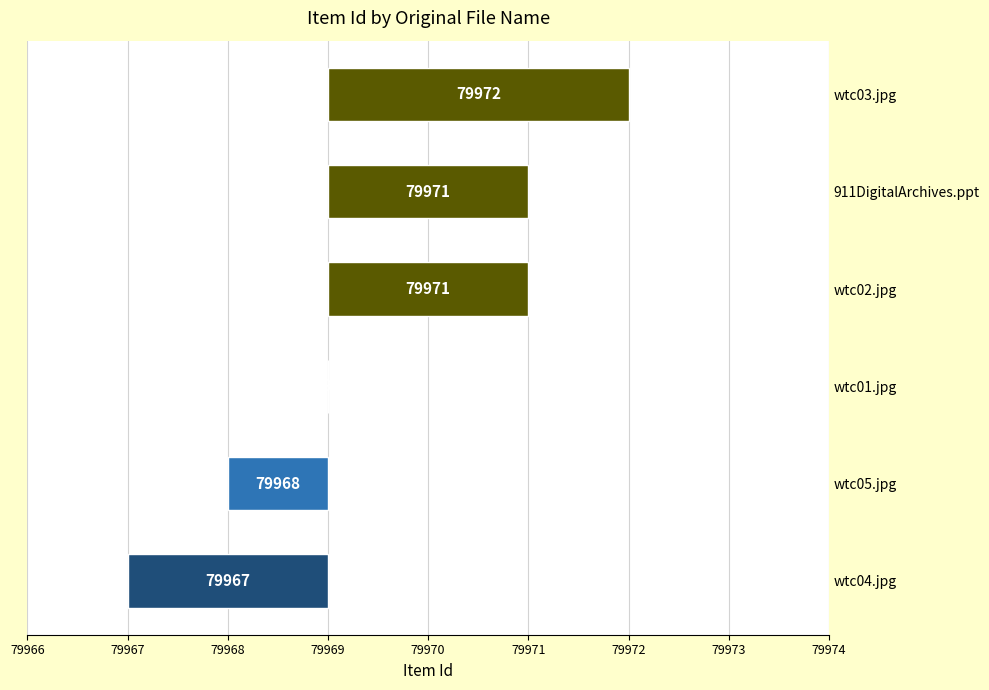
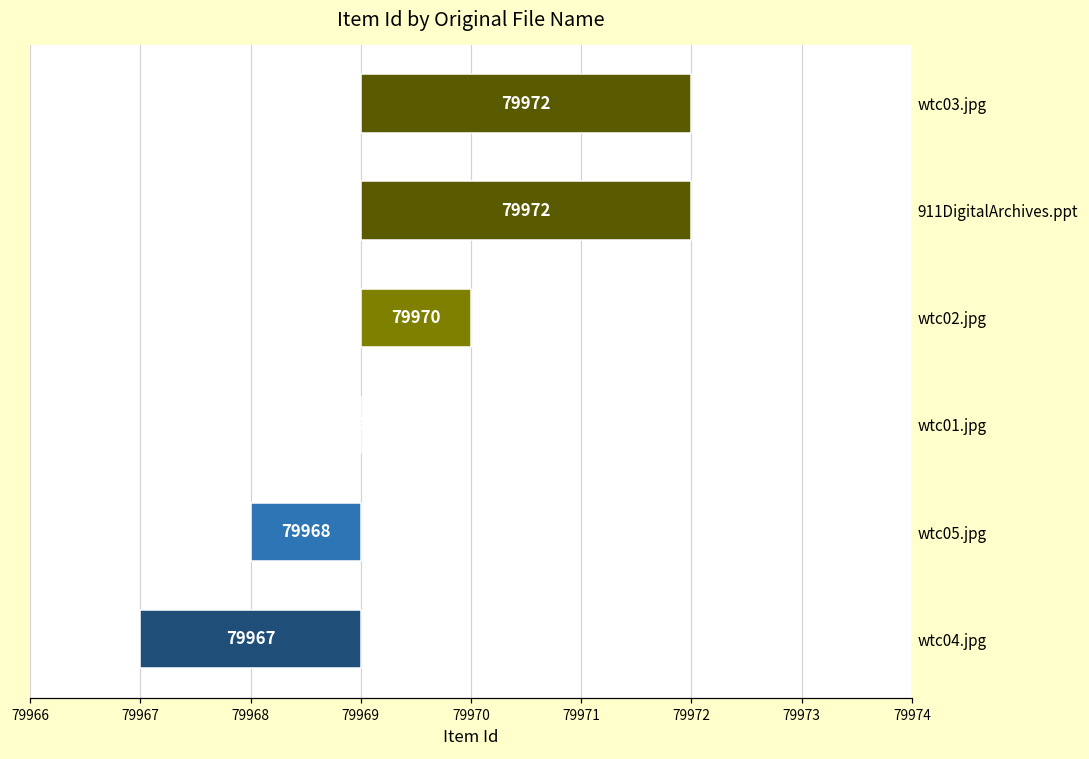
911DigitalArchives.ppt: 79971 -> 79972
wtc02.jpg: 79971 -> 79970
